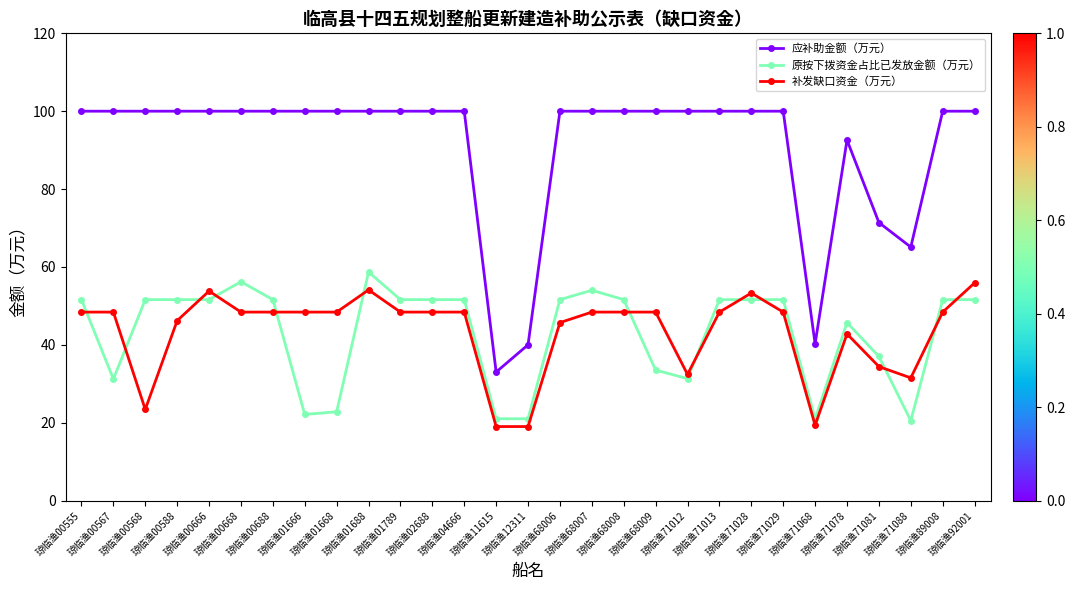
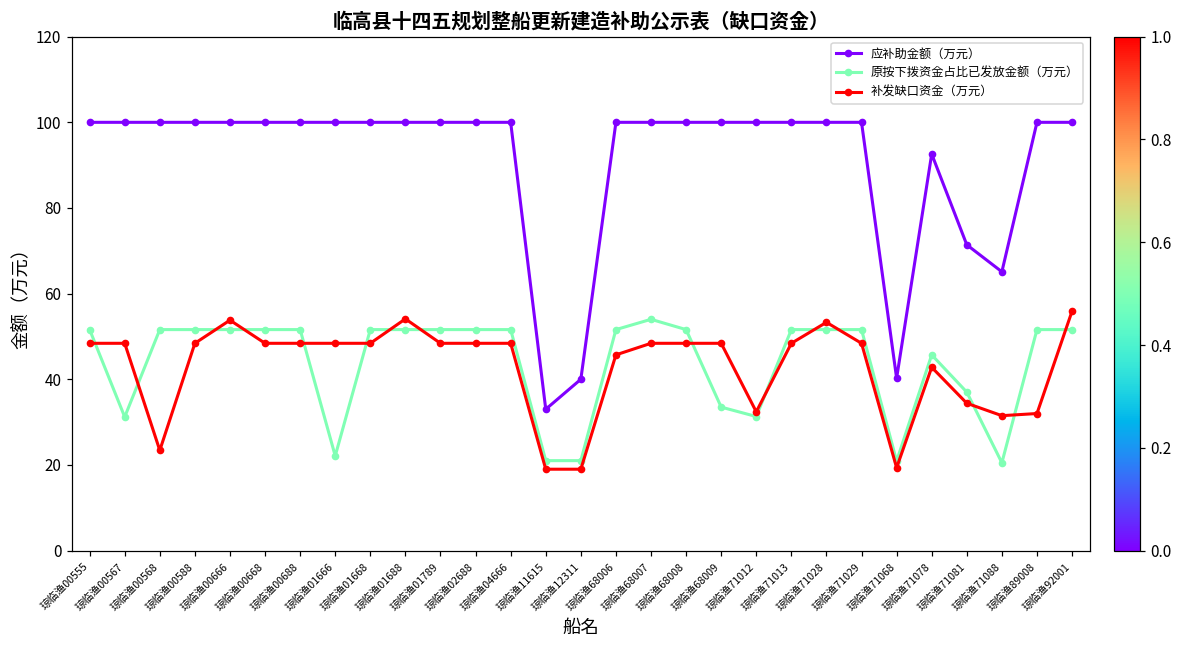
补发缺口资金（万元）, 琼临渔00588: 46 -> 48
原按下拨资金占比已发放金额（万元）, 琼临渔00668: 56 -> 52
原按下拨资金占比已发放金额（万元）, 琼临渔01668: 23 -> 52
原按下拨资金占比已发放金额（万元）, 琼临渔01688: 59 -> 52
补发缺口资金（万元）, 琼临渔89008: 48 -> 32
